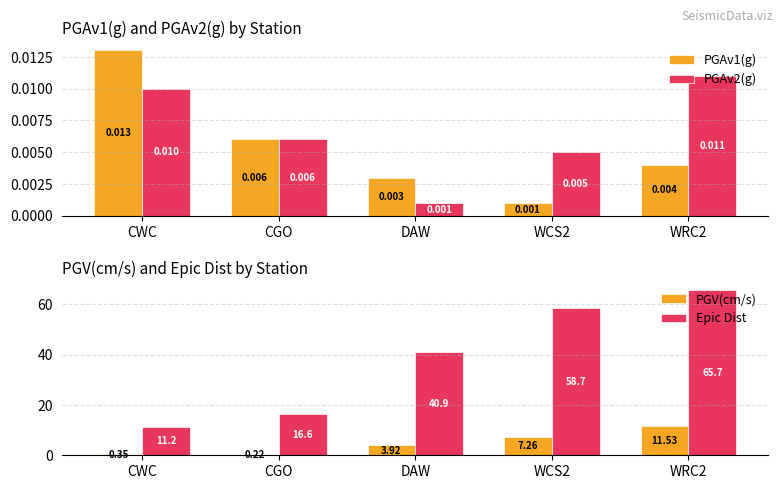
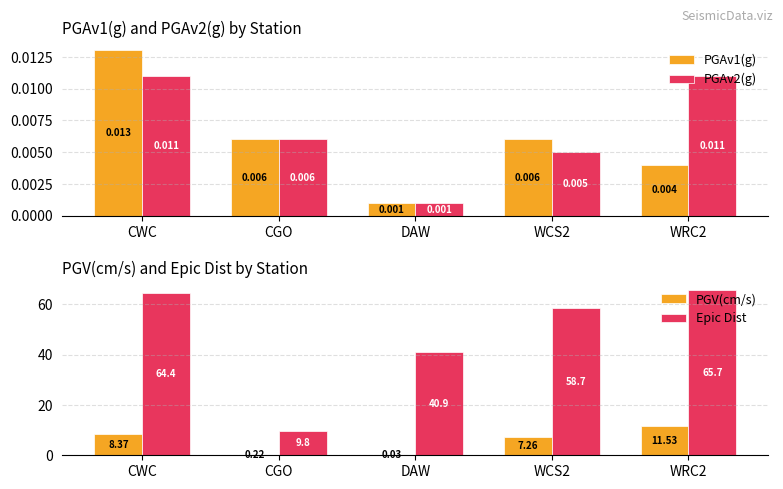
PGAv1(g) and PGAv2(g) by Station, PGAv2(g), CWC: 0.010 -> 0.011
PGAv1(g) and PGAv2(g) by Station, PGAv1(g), DAW: 0.003 -> 0.001
PGAv1(g) and PGAv2(g) by Station, PGAv1(g), WCS2: 0.001 -> 0.006
PGV(cm/s) and Epic Dist by Station, PGV(cm/s), CWC: 0.35 -> 8.37
PGV(cm/s) and Epic Dist by Station, Epic Dist, CWC: 11.2 -> 64.4
PGV(cm/s) and Epic Dist by Station, Epic Dist, CGO: 16.6 -> 9.8
PGV(cm/s) and Epic Dist by Station, PGV(cm/s), DAW: 3.92 -> 0.03
